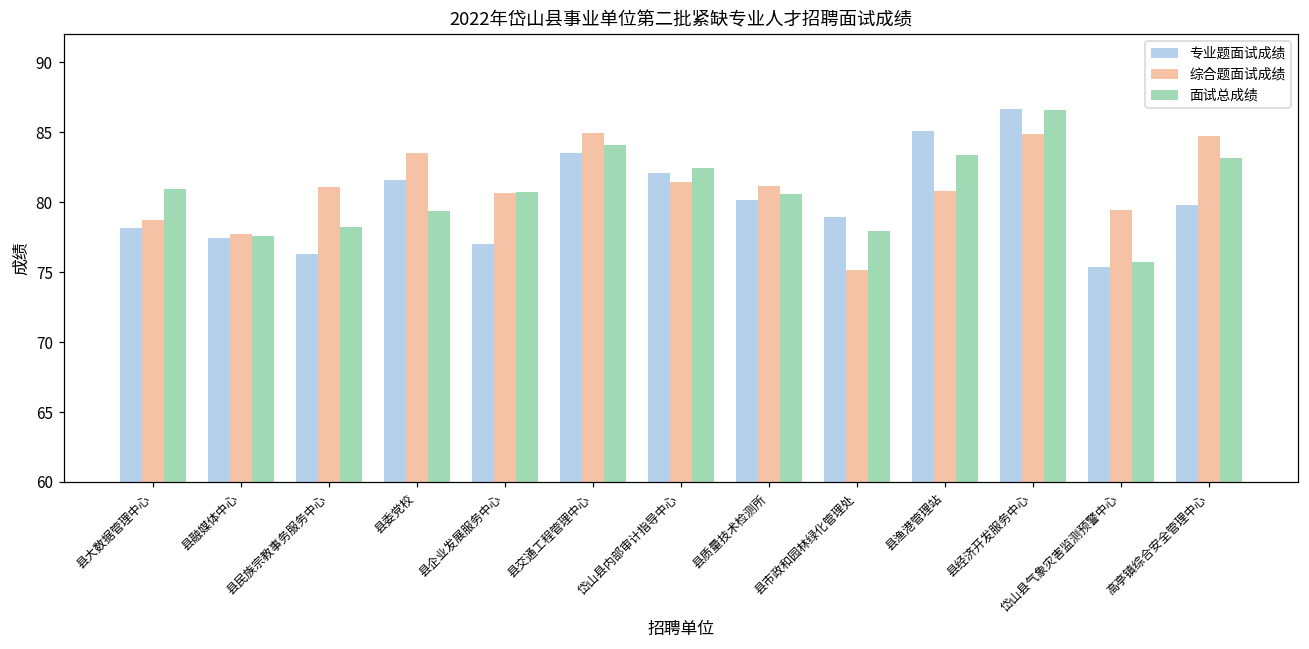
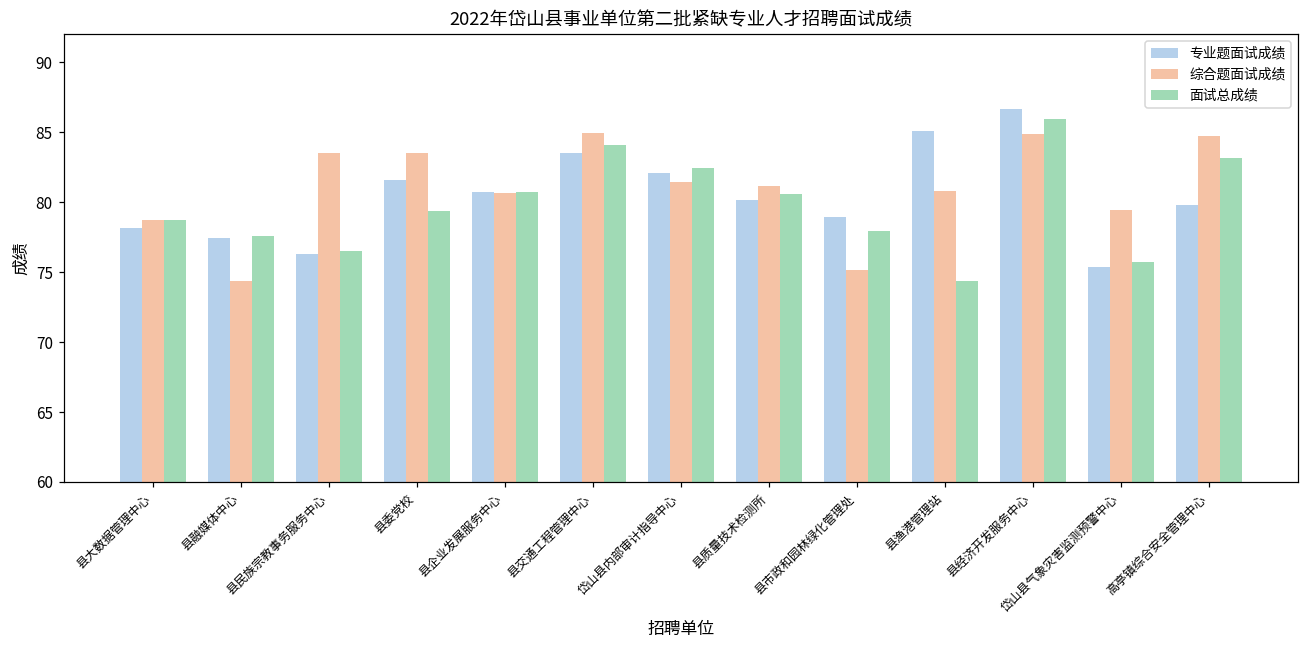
面试总成绩, 县大数据管理中心: 81.0 -> 78.7
综合题面试成绩, 县融媒体中心: 77.7 -> 74.4
综合题面试成绩, 县民族宗教事务服务中心: 81.1 -> 83.5
面试总成绩, 县民族宗教事务服务中心: 78.2 -> 76.5
专业题面试成绩, 县企业发展服务中心: 77.0 -> 80.7
面试总成绩, 县渔港管理站: 83.4 -> 74.4
面试总成绩, 县经济开发服务中心: 86.6 -> 86.0
